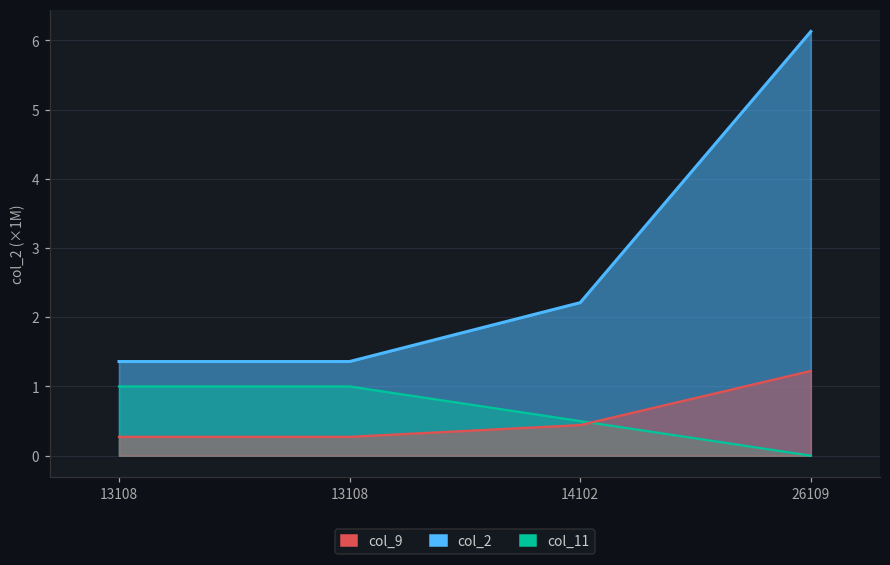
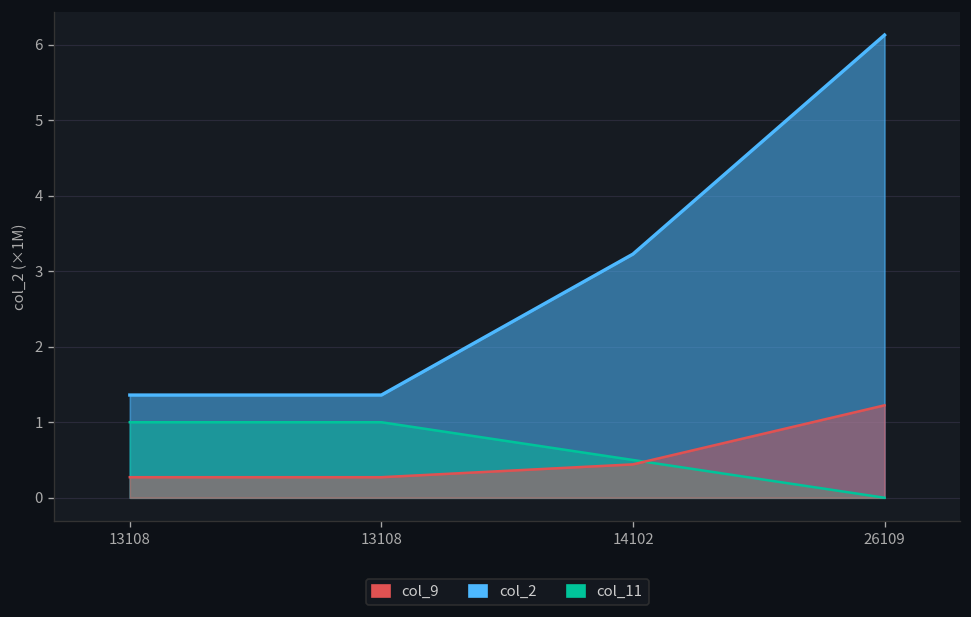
col_2, 14102: 2.2 -> 3.2
